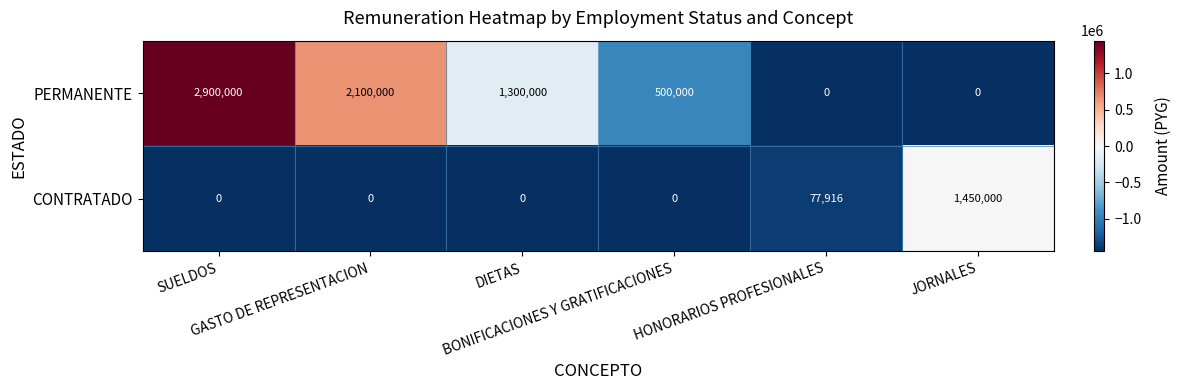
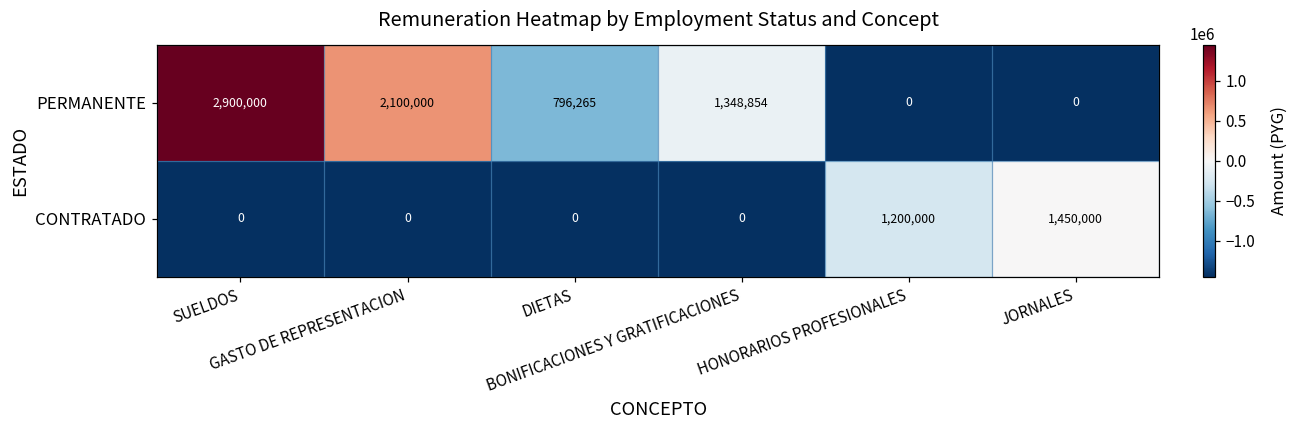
PERMANENTE, DIETAS: 1,300,000 -> 796,265
PERMANENTE, BONIFICACIONES Y GRATIFICACIONES: 500,000 -> 1,348,854
CONTRATADO, HONORARIOS PROFESIONALES: 77,916 -> 1,200,000
